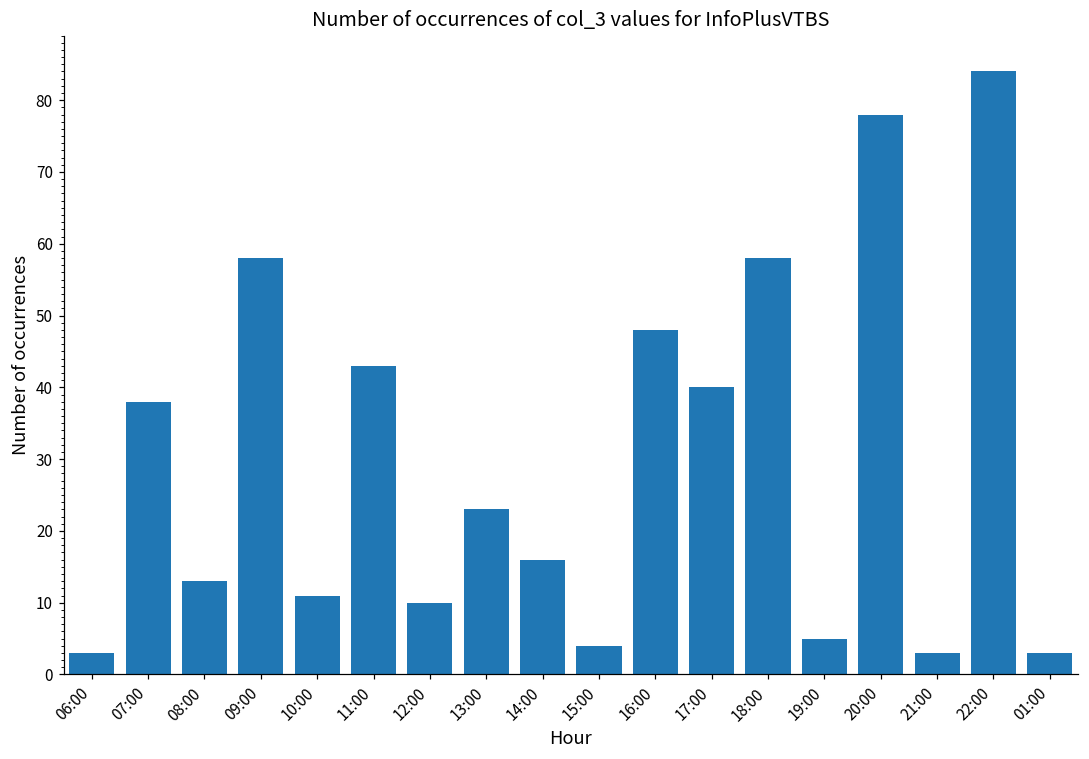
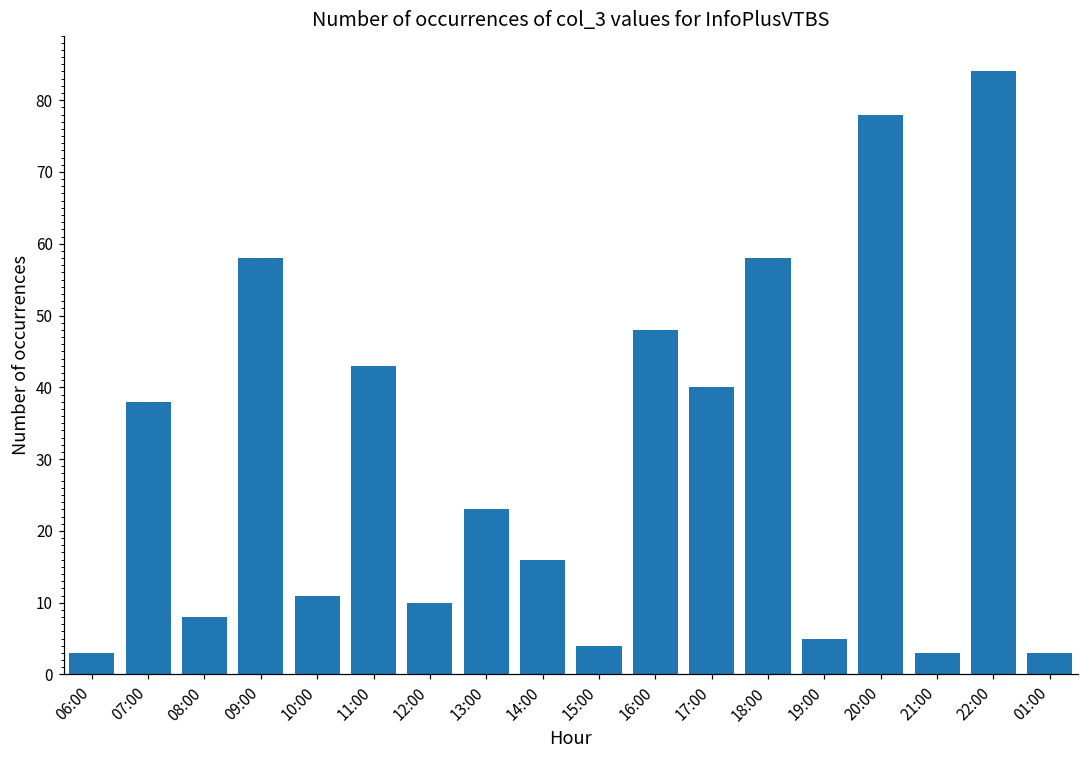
08:00: 13 -> 8
